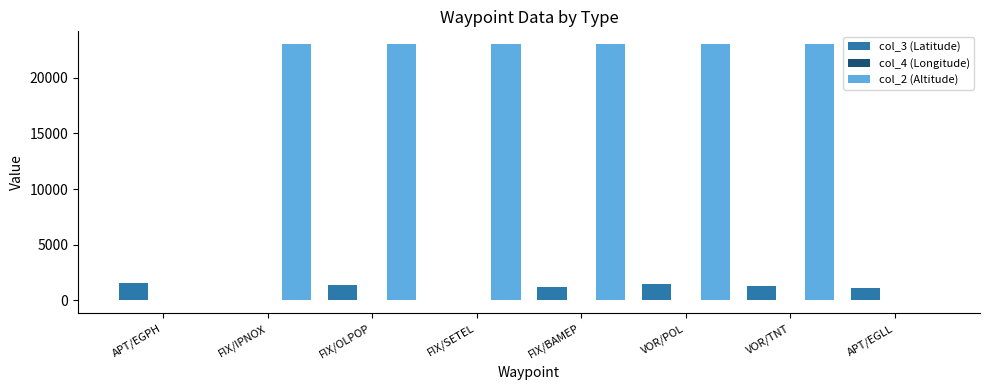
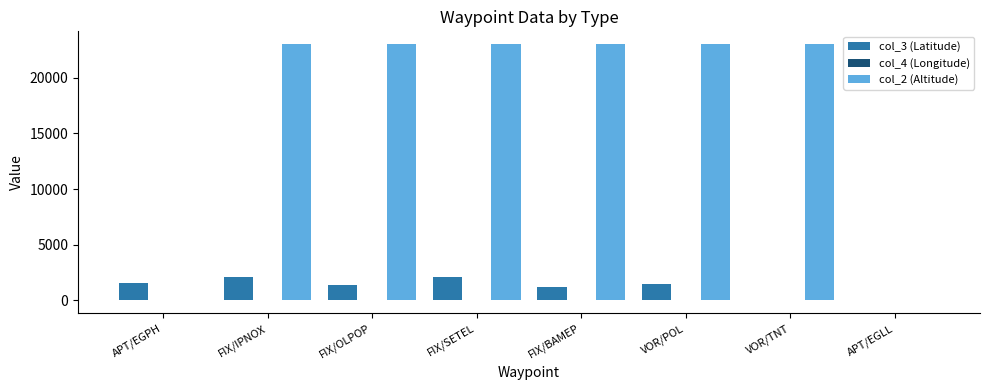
col_3 (Latitude), FIX/IPNOX: 100 -> 2100
col_3 (Latitude), FIX/SETEL: 100 -> 2100
col_3 (Latitude), VOR/TNT: 1300 -> 100
col_3 (Latitude), APT/EGLL: 1100 -> 100
